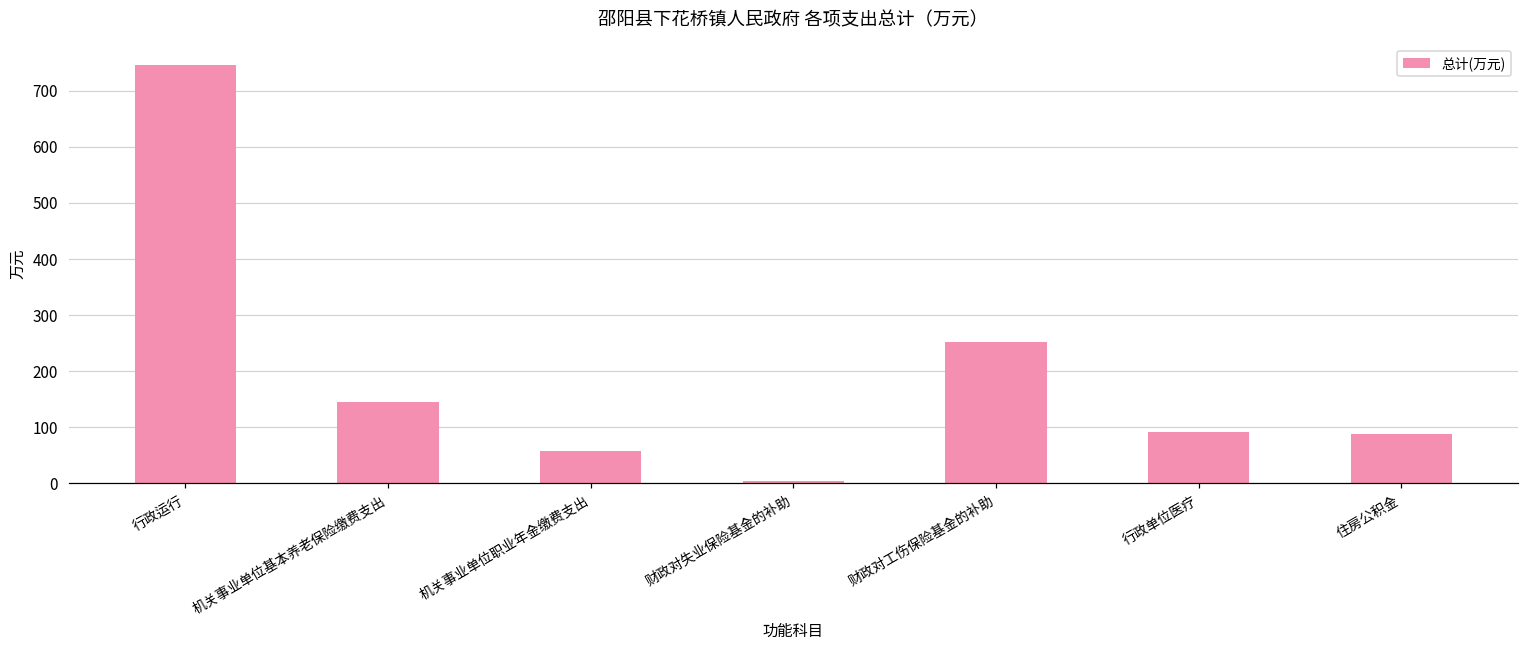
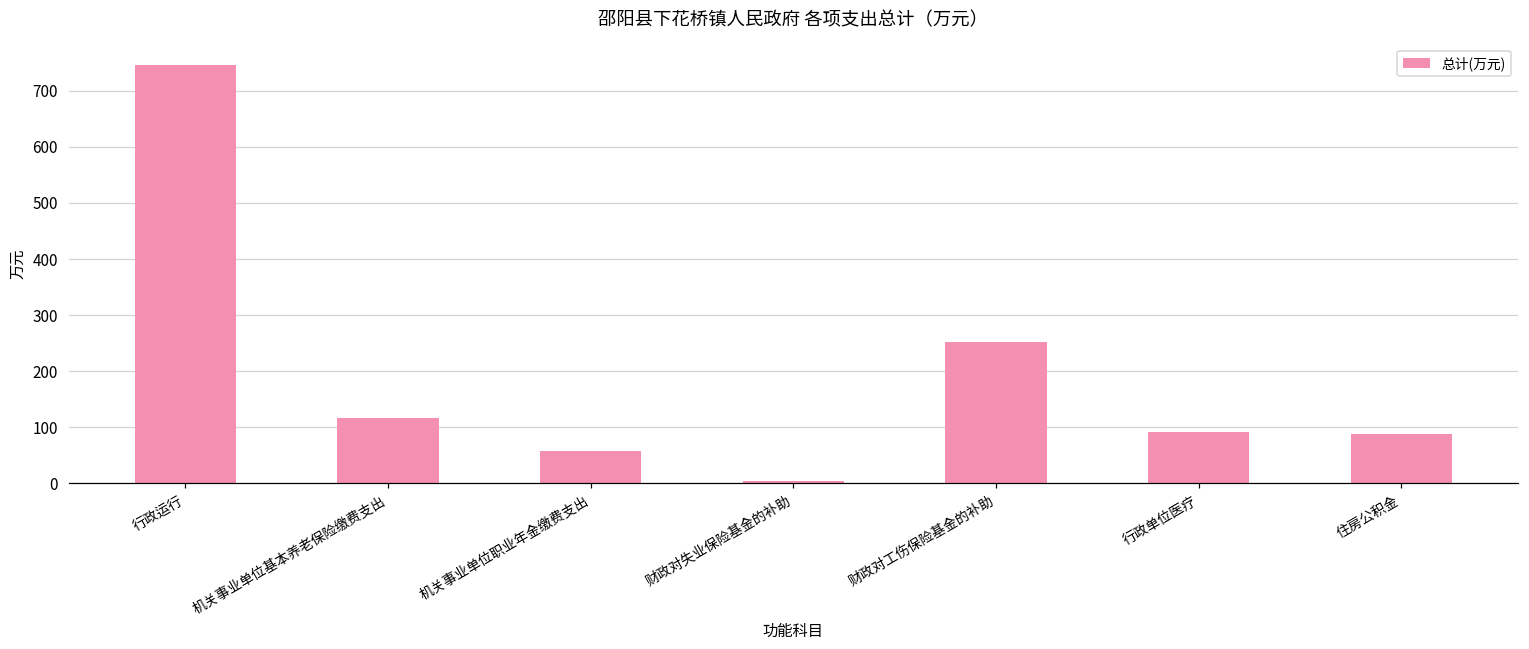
机关事业单位基本养老保险缴费支出: 140 -> 120
